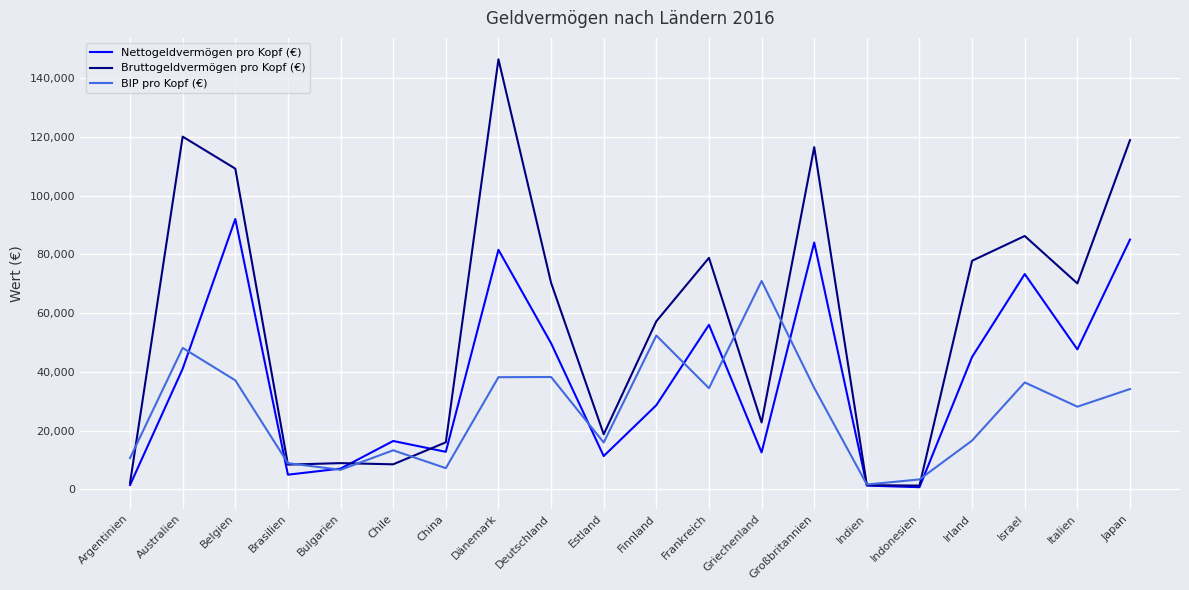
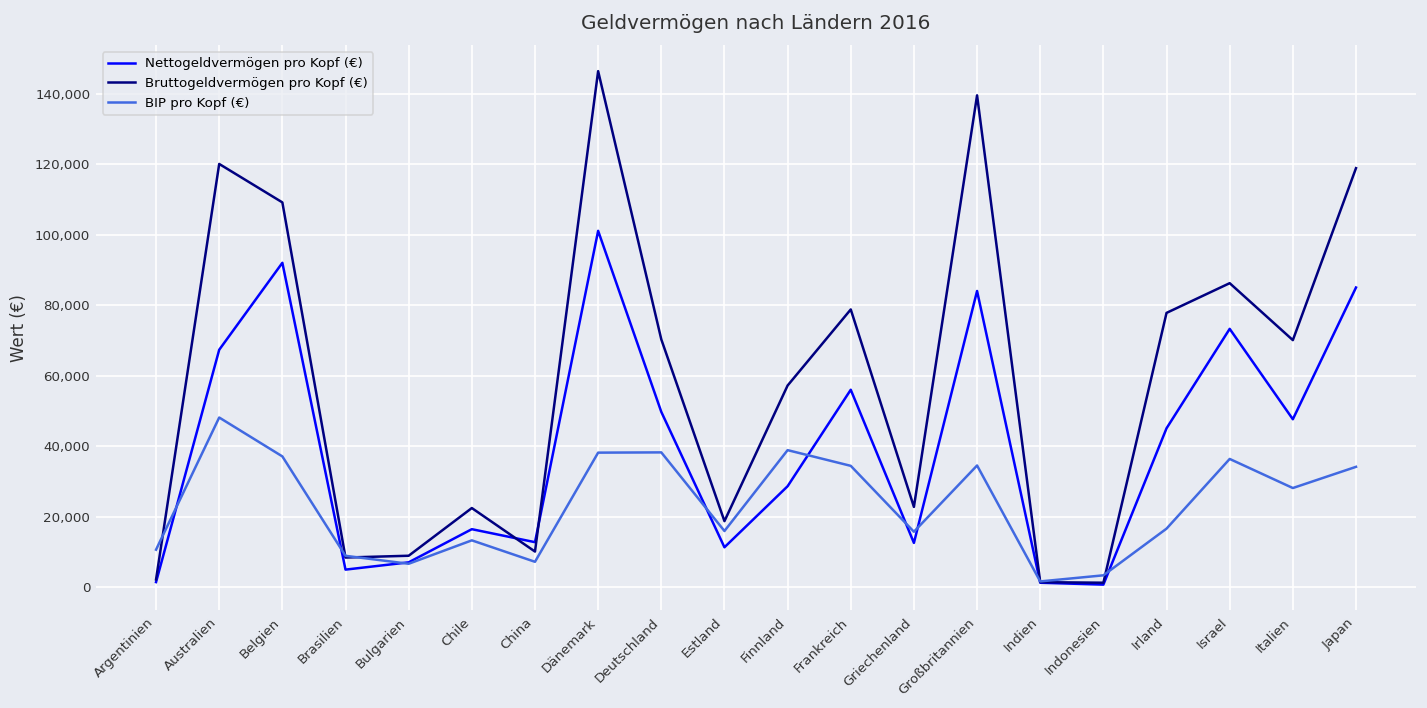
Nettogeldvermögen pro Kopf (€), Australien: 41,000 -> 67,000
Bruttogeldvermögen pro Kopf (€), Chile: 9,000 -> 22,000
Bruttogeldvermögen pro Kopf (€), China: 16,000 -> 10,000
Nettogeldvermögen pro Kopf (€), Dänemark: 82,000 -> 101,000
BIP pro Kopf (€), Finnland: 52,000 -> 39,000
BIP pro Kopf (€), Griechenland: 71,000 -> 16,000
Bruttogeldvermögen pro Kopf (€), Großbritannien: 117,000 -> 140,000
